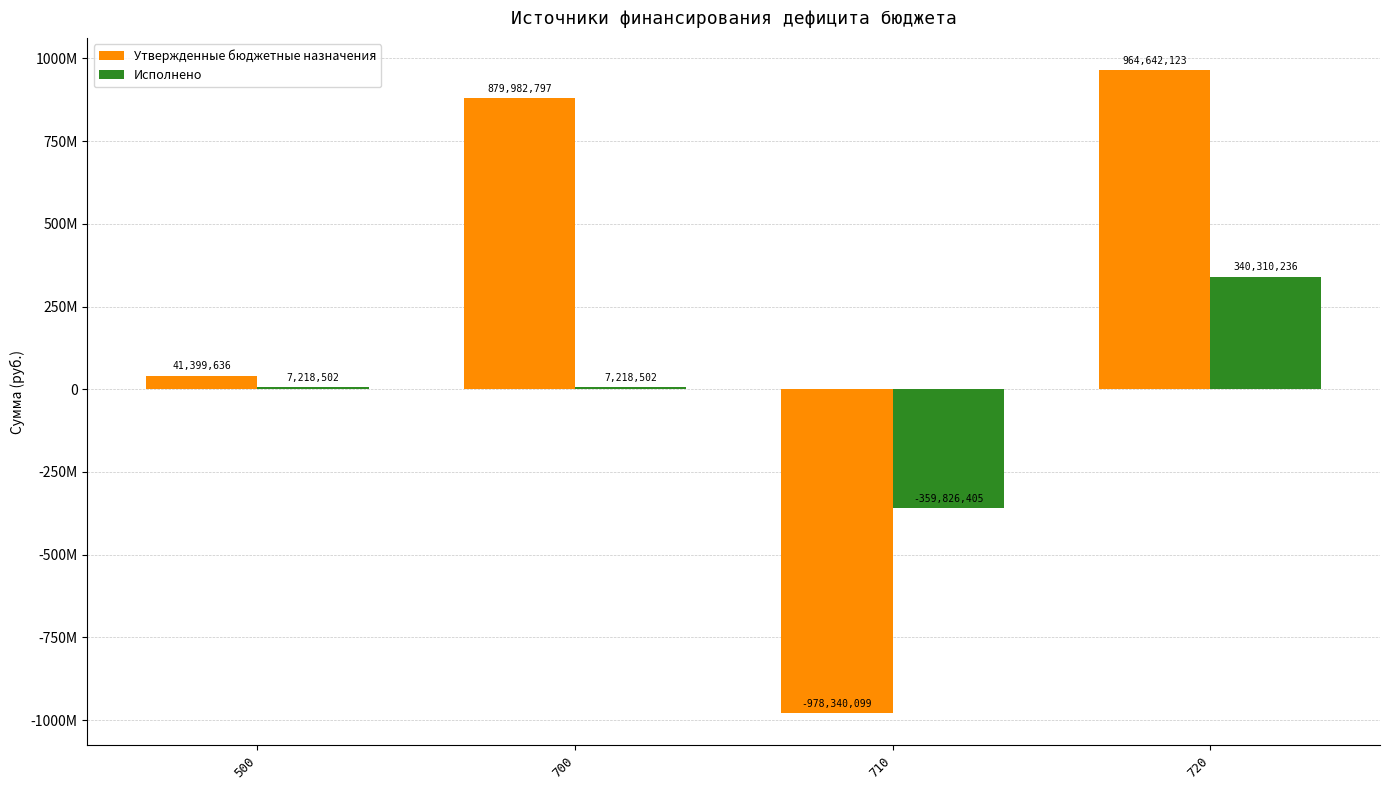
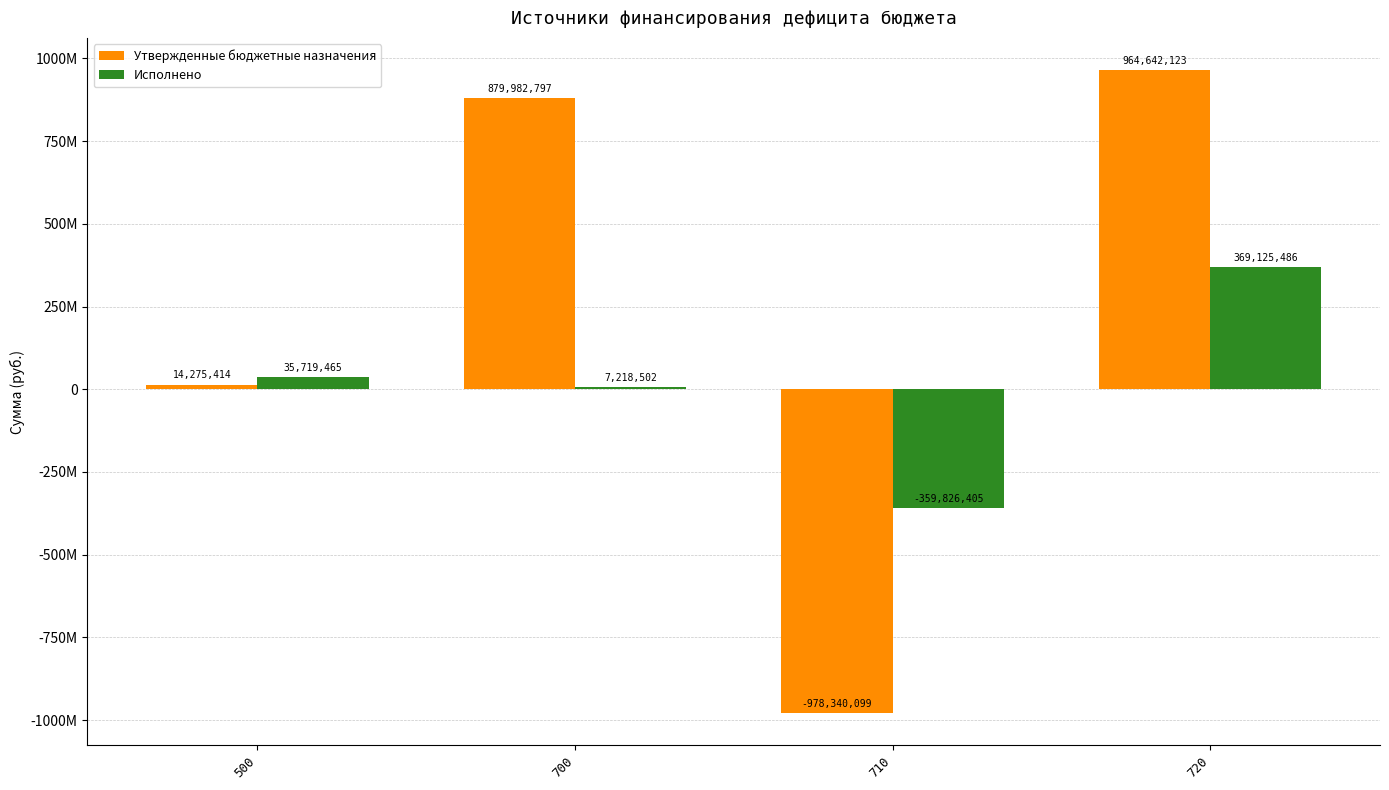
Утвержденные бюджетные назначения, 500: 41,399,636 -> 14,275,414
Исполнено, 500: 7,218,502 -> 35,719,465
Исполнено, 720: 340,310,236 -> 369,125,486
